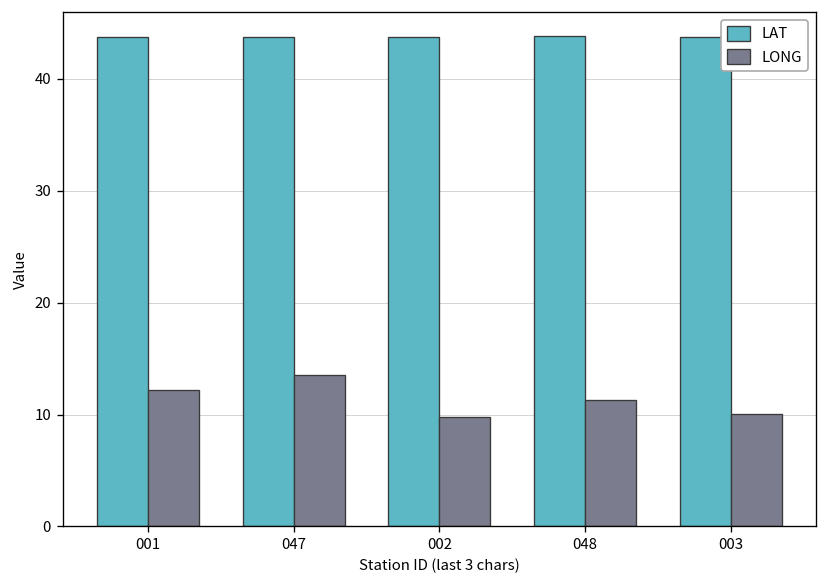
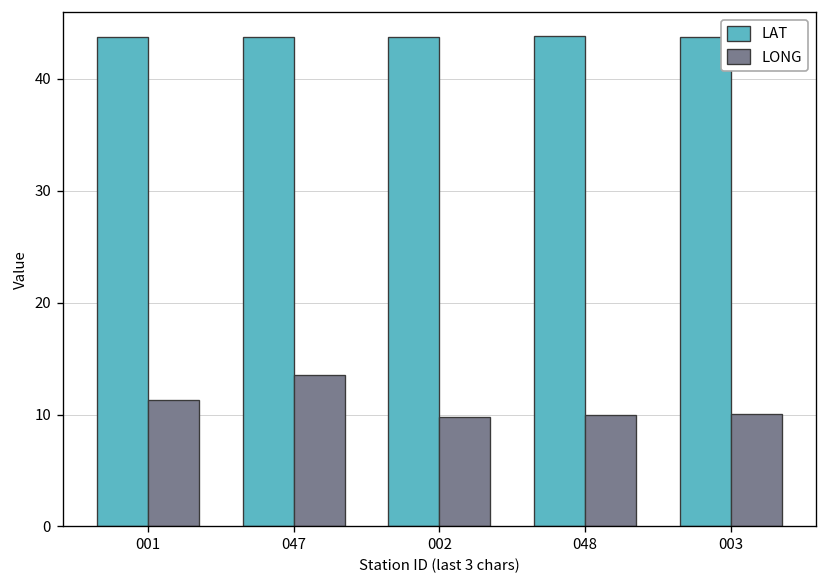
LONG, 001: 12 -> 11
LONG, 048: 11 -> 10
